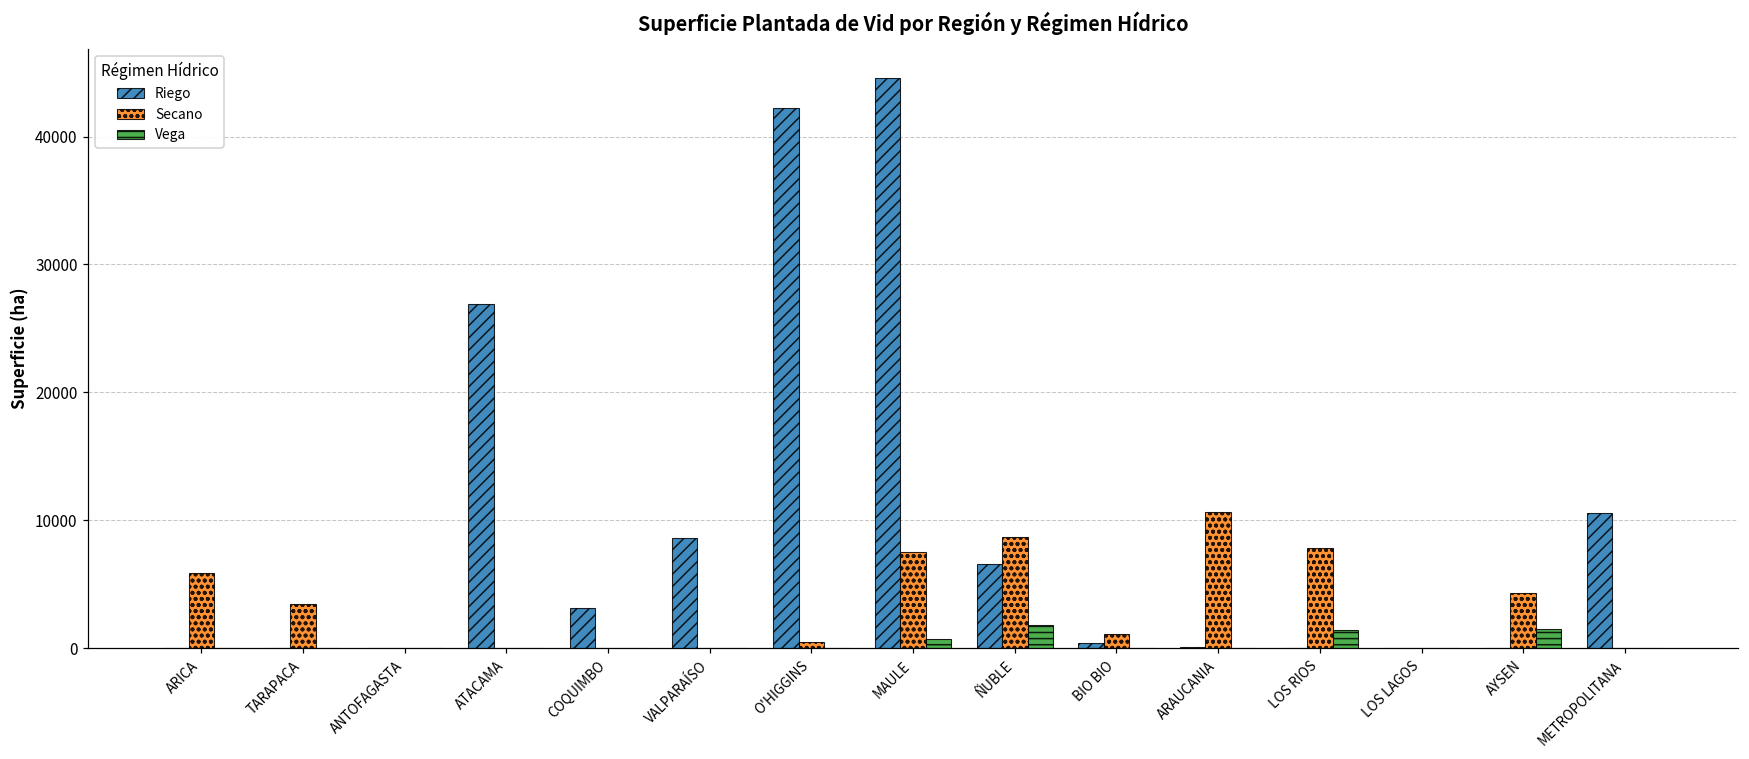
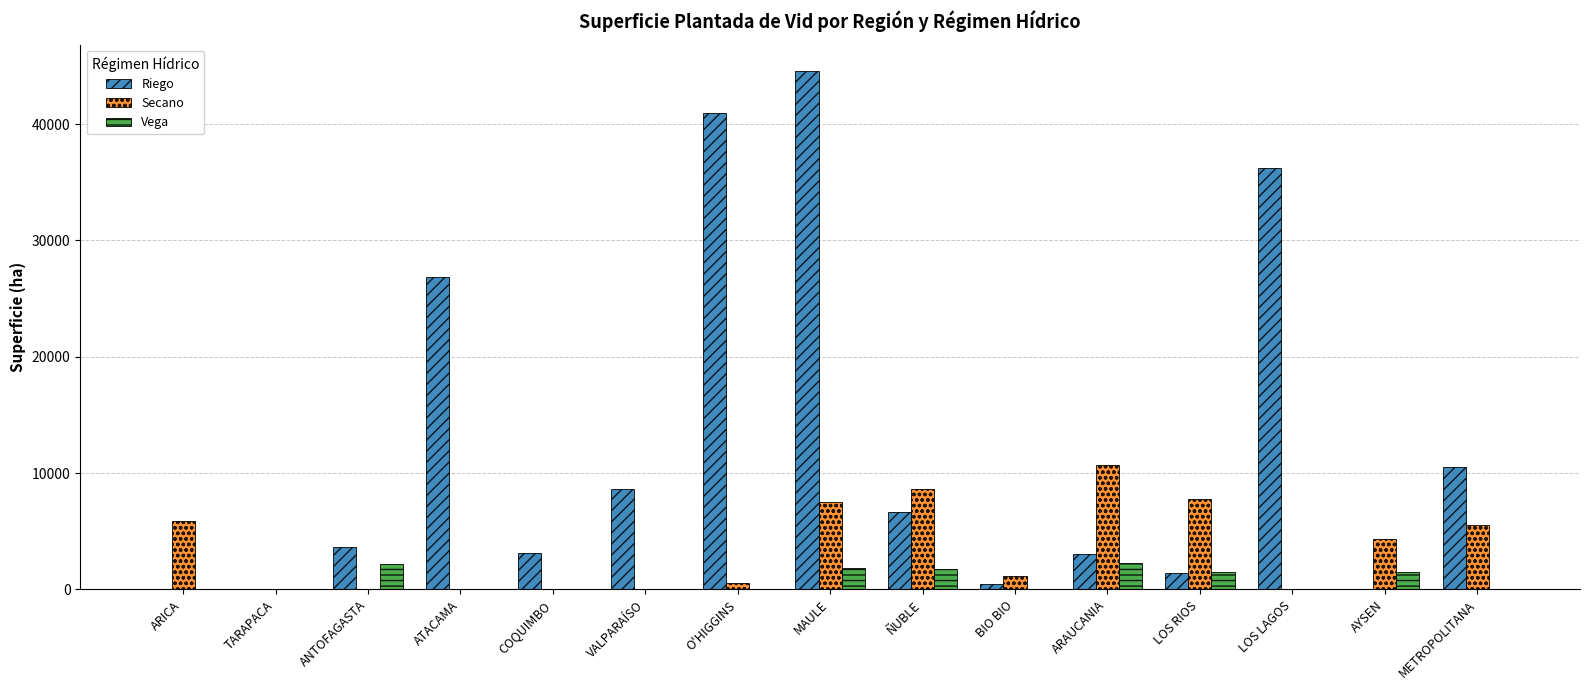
Secano, TARAPACA: 3500 -> 0
Riego, ANTOFAGASTA: 0 -> 3700
Vega, ANTOFAGASTA: 0 -> 2200
Riego, O'HIGGINS: 42300 -> 41000
Vega, MAULE: 700 -> 1800
Riego, ARAUCANIA: 100 -> 3000
Vega, ARAUCANIA: 0 -> 2300
Riego, LOS RIOS: 0 -> 1400
Riego, LOS LAGOS: 0 -> 36200
Secano, METROPOLITANA: 0 -> 5600
